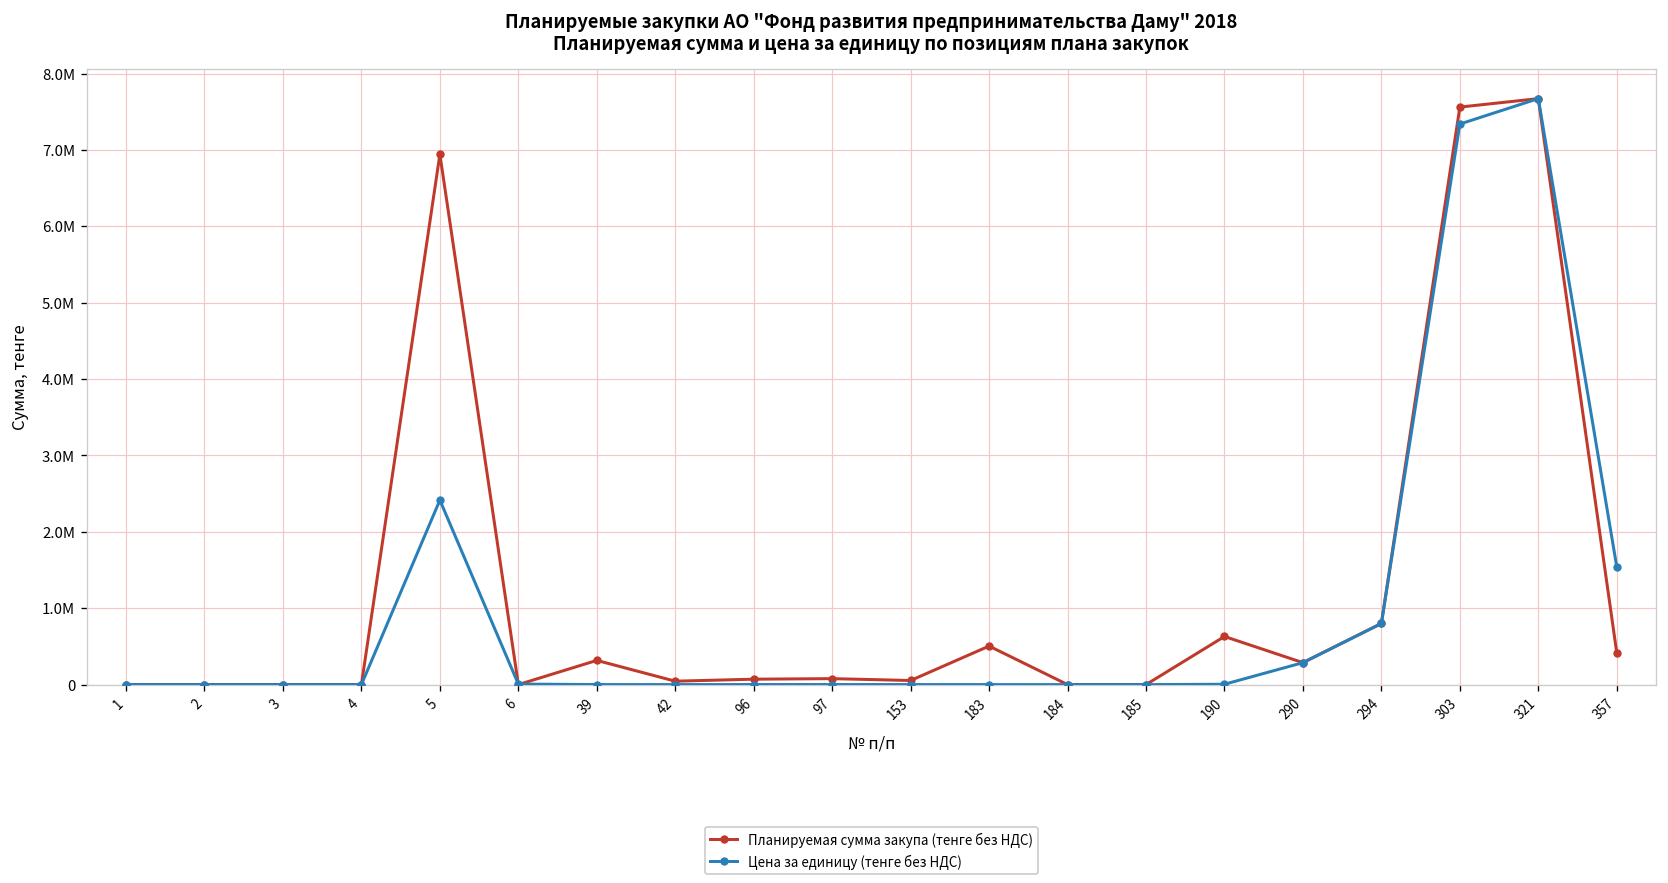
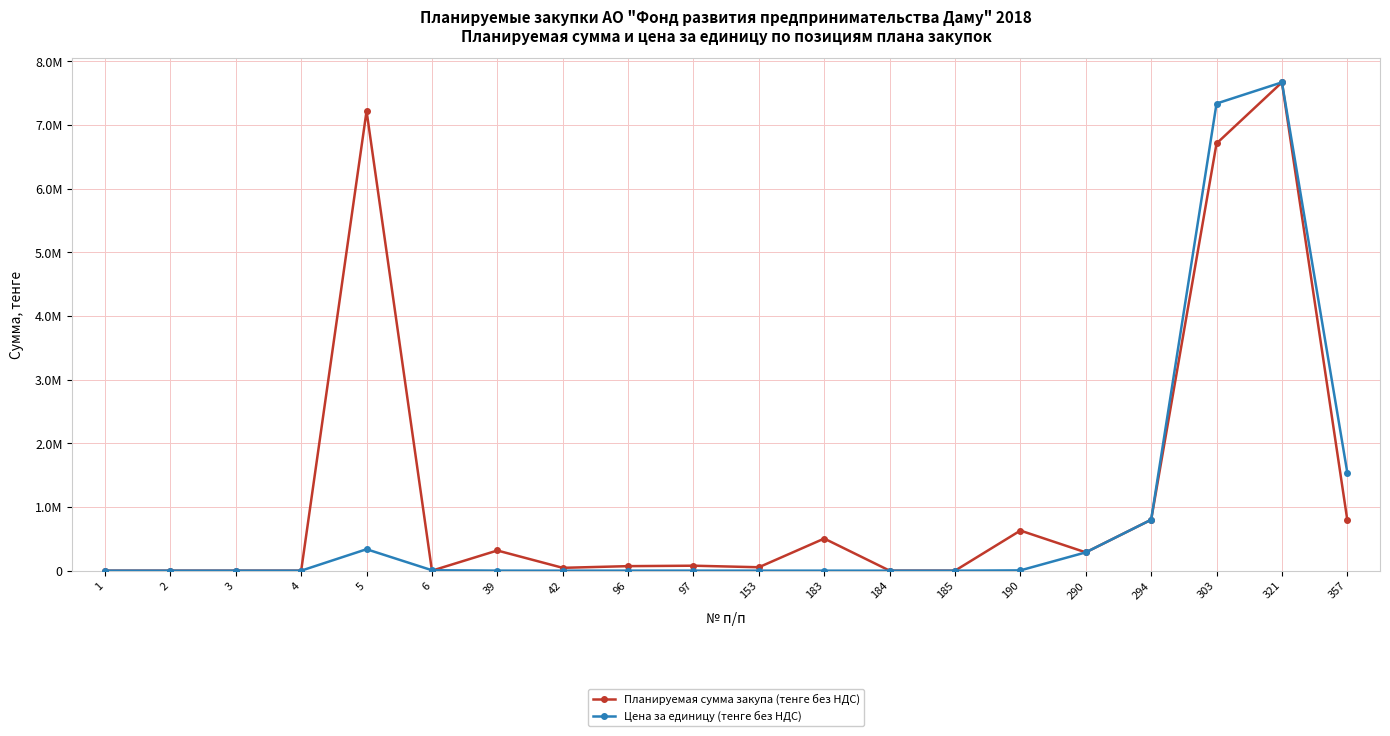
Планируемая сумма закупа (тенге без НДС), 5: 6900000 -> 7200000
Цена за единицу (тенге без НДС), 5: 2400000 -> 300000
Планируемая сумма закупа (тенге без НДС), 303: 7600000 -> 6700000
Планируемая сумма закупа (тенге без НДС), 357: 400000 -> 800000
